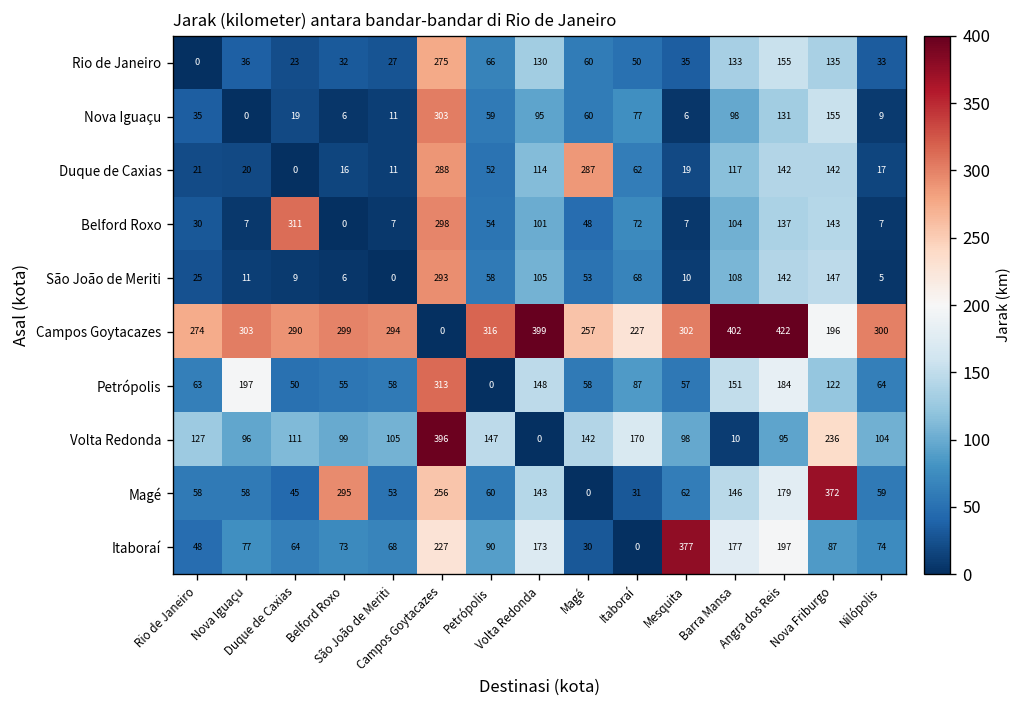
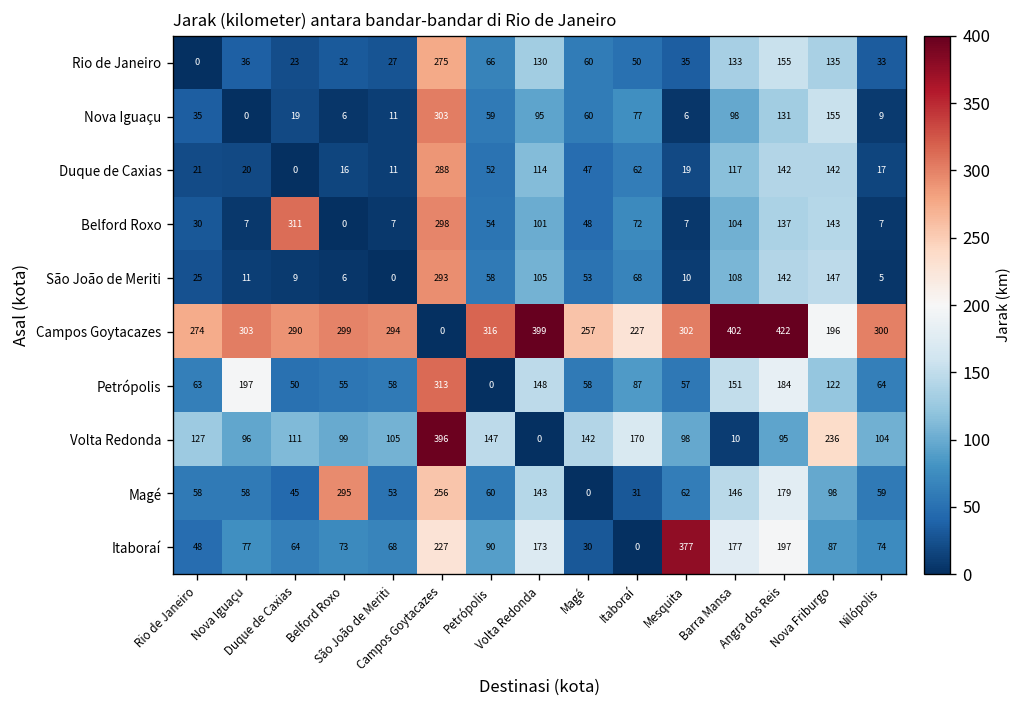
Duque de Caxias, Magé: 287 -> 47
Magé, Nova Friburgo: 372 -> 98
